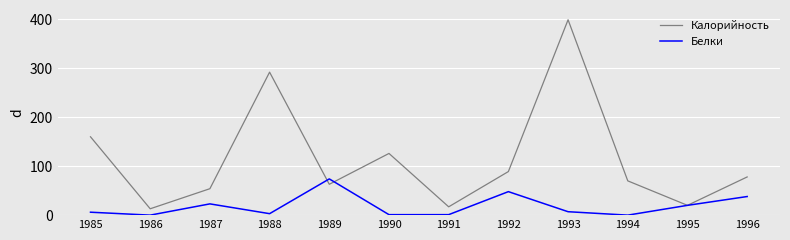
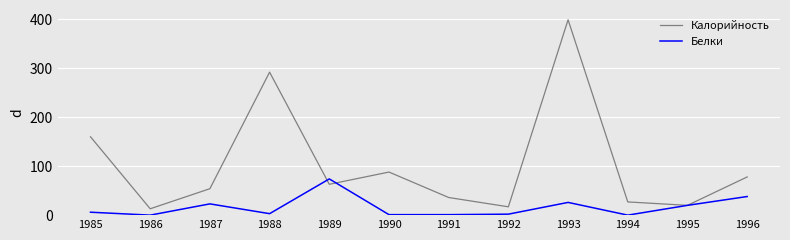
Калорийность, 1990: 130 -> 90
Калорийность, 1991: 20 -> 40
Калорийность, 1992: 90 -> 20
Белки, 1992: 50 -> 0
Белки, 1993: 10 -> 30
Калорийность, 1994: 70 -> 30
